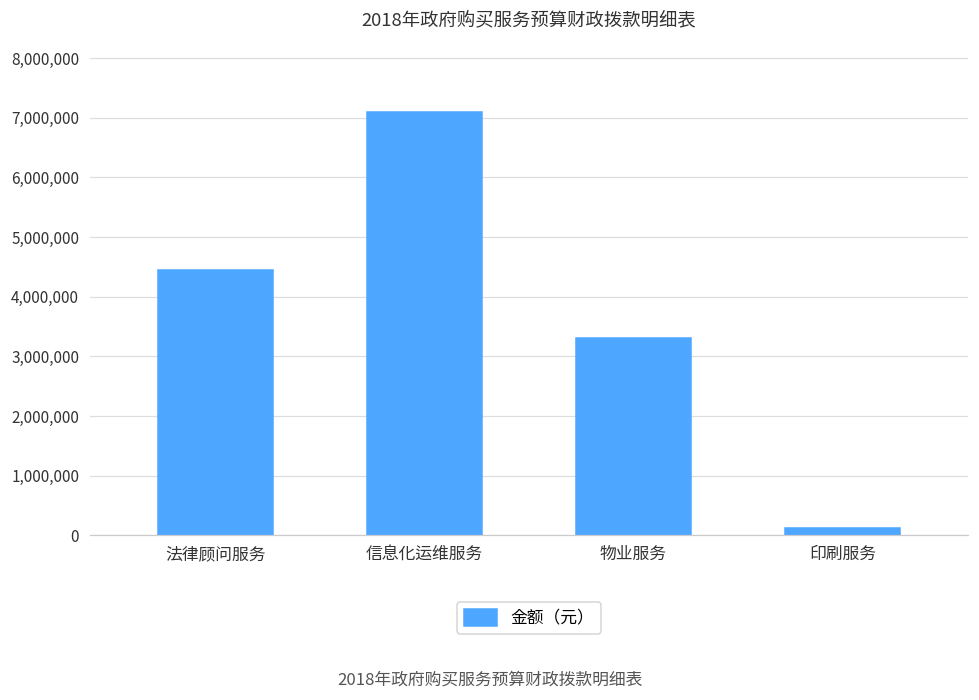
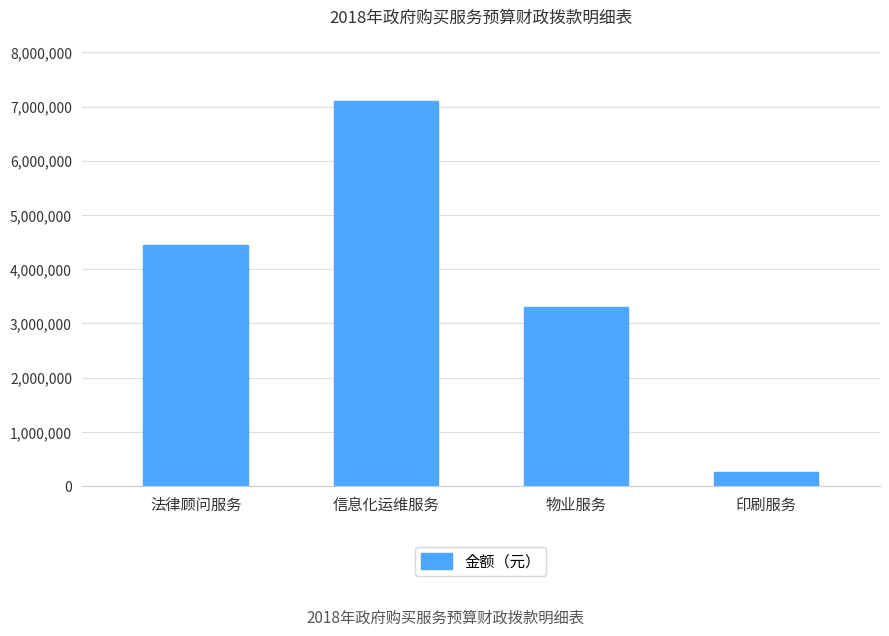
印刷服务: 100,000 -> 300,000
